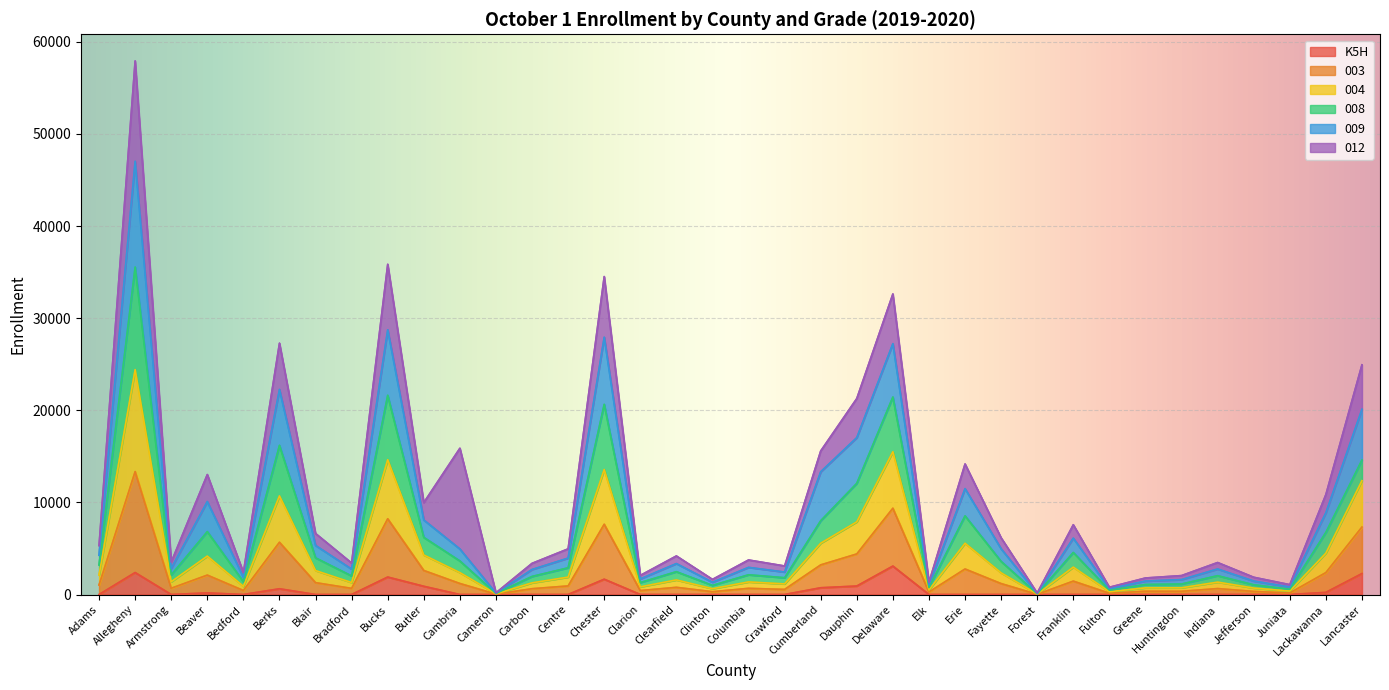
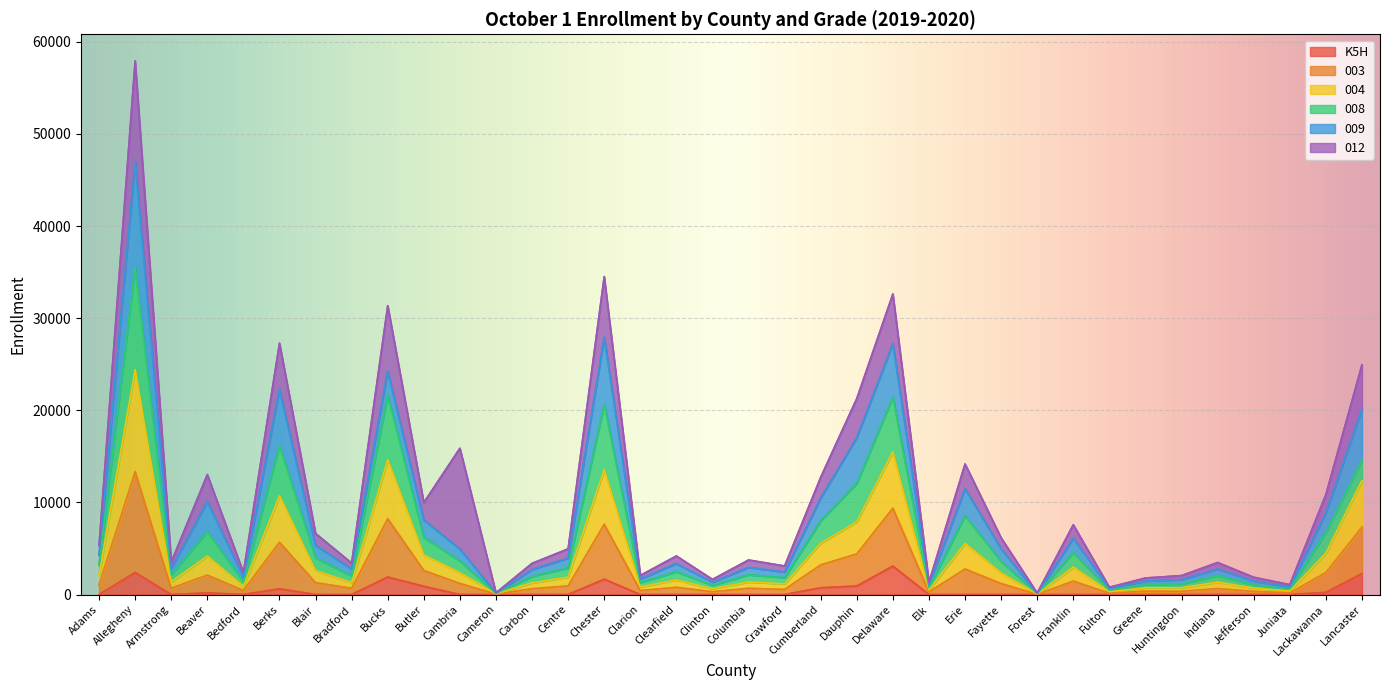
009, Bucks: 7000 -> 3000
009, Cumberland: 5000 -> 2000
